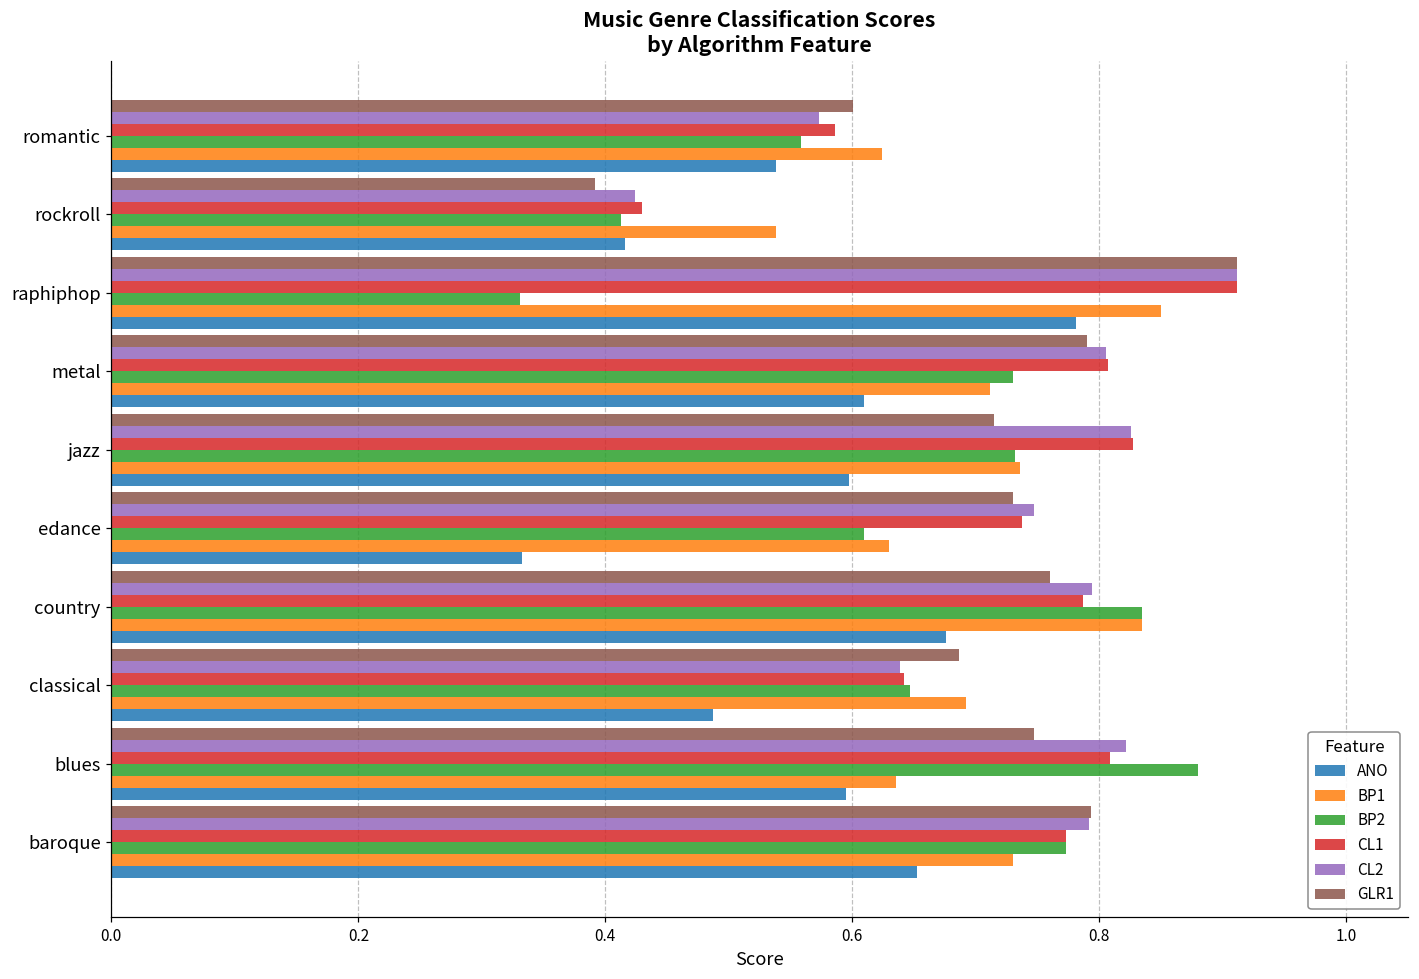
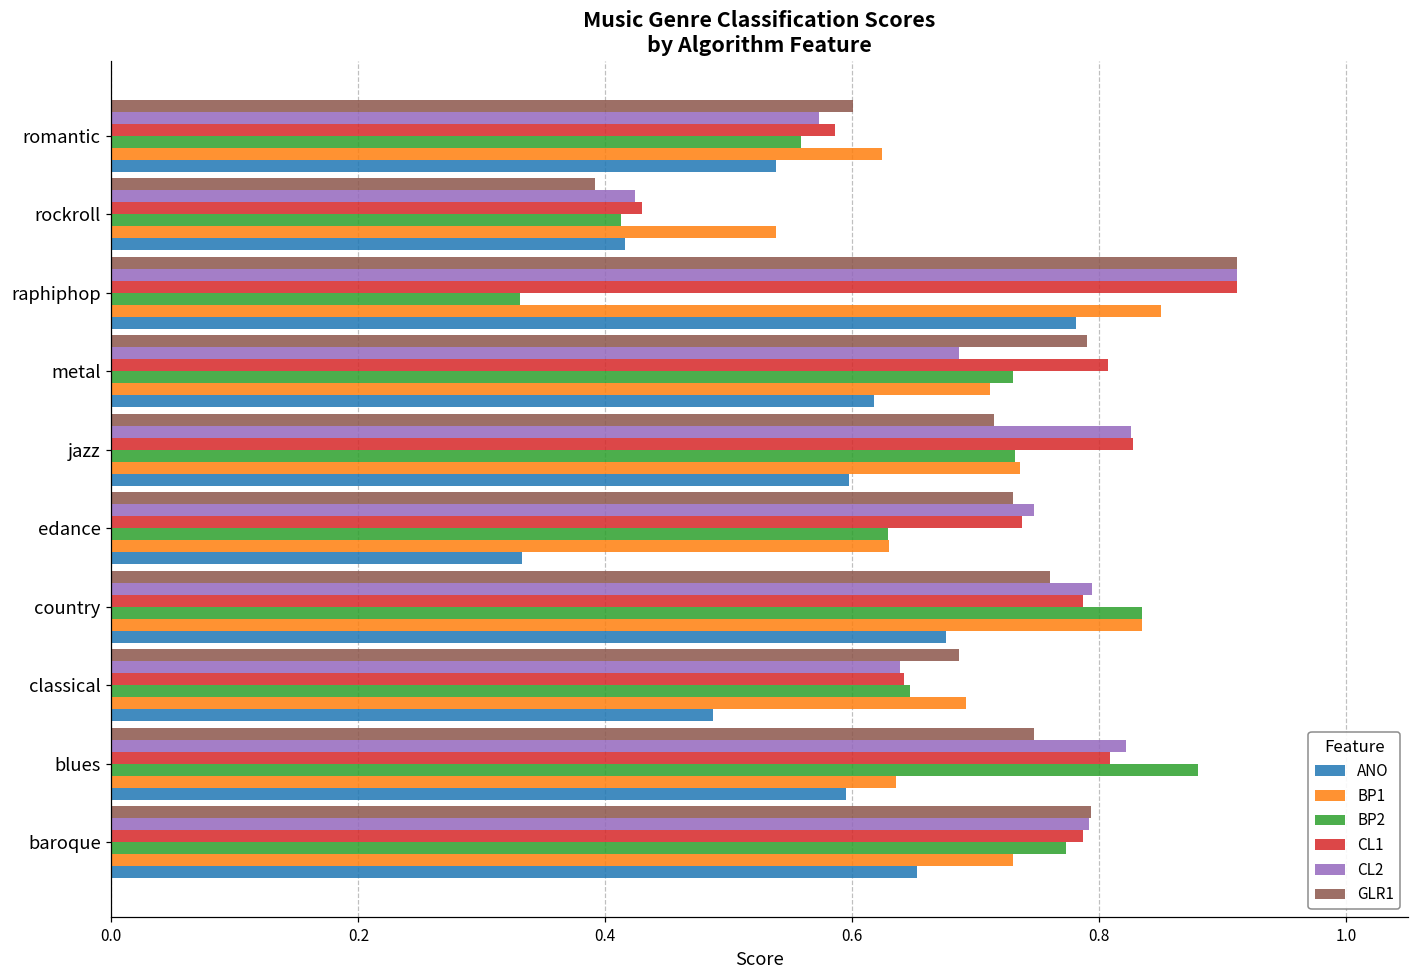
CL2, metal: 0.806 -> 0.687
ANO, metal: 0.610 -> 0.617
BP2, edance: 0.609 -> 0.629
CL1, baroque: 0.773 -> 0.787
